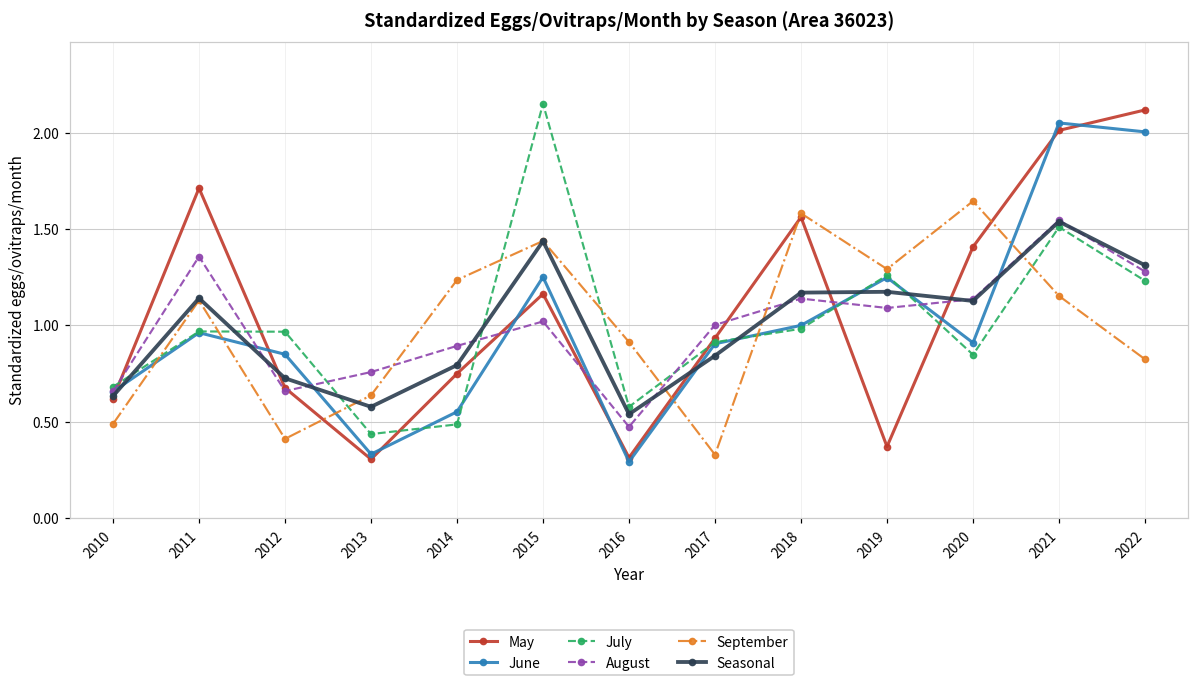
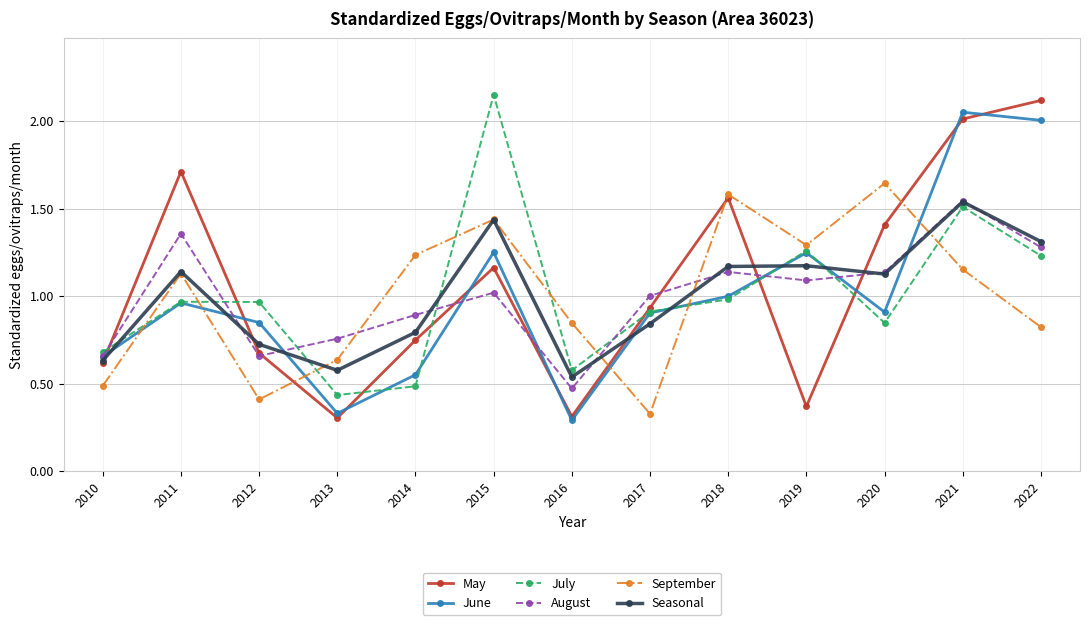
September, 2016: 0.91 -> 0.85
